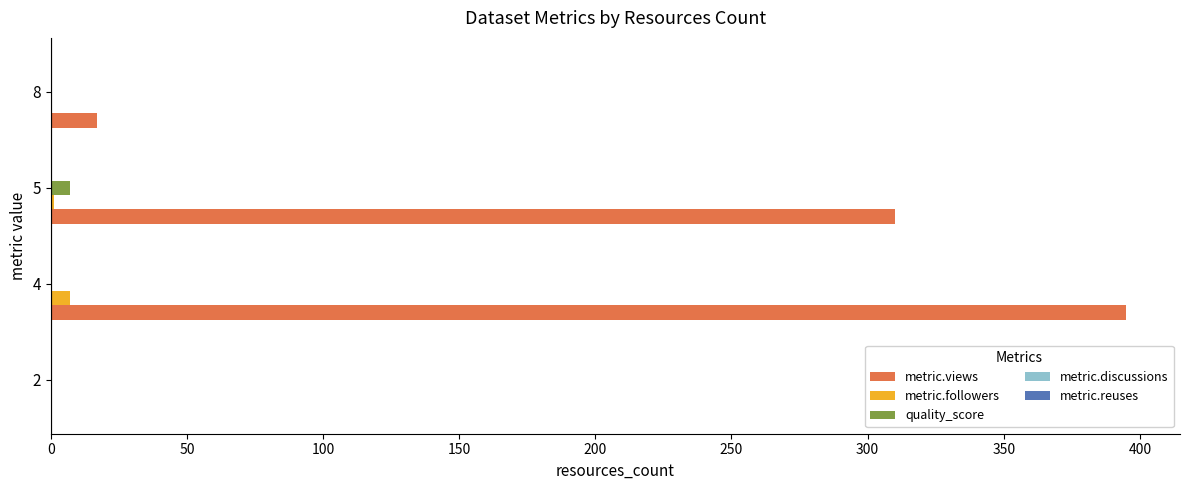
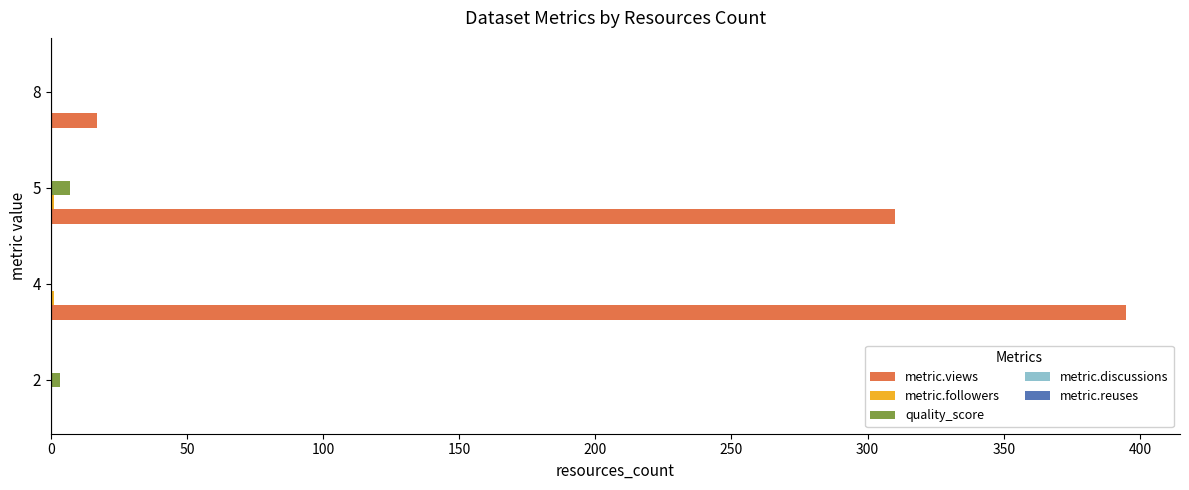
metric.followers, 4: 7 -> 1
quality_score, 2: 1 -> 4
